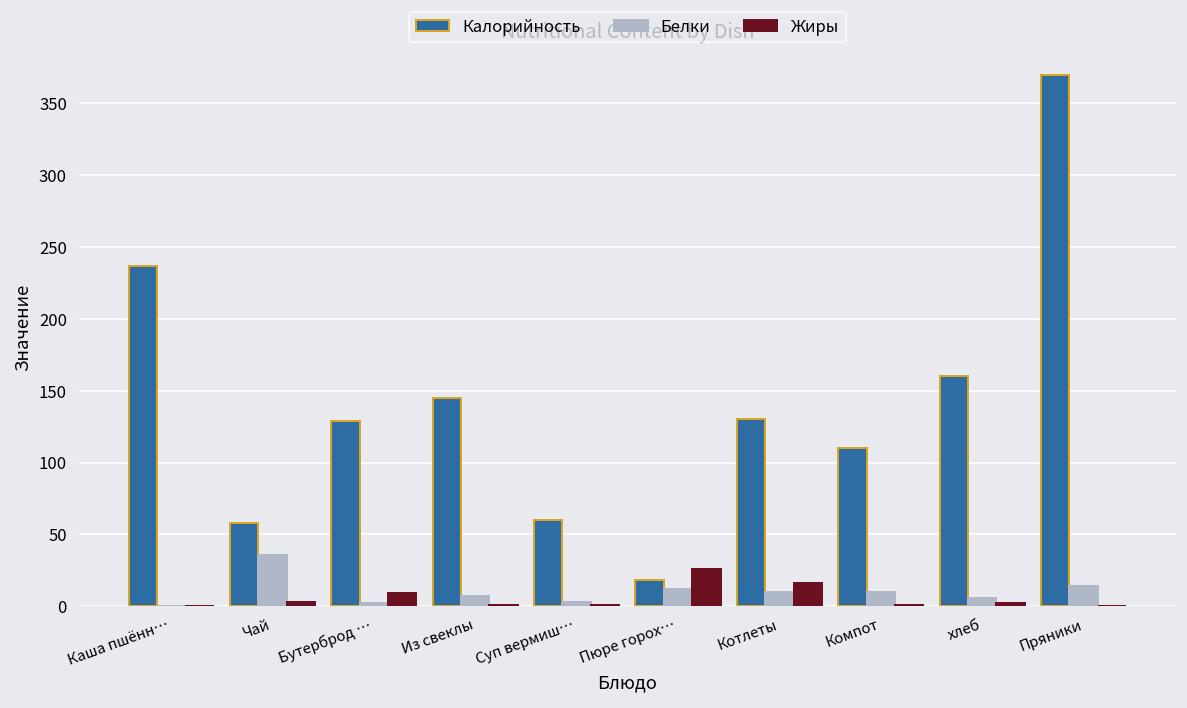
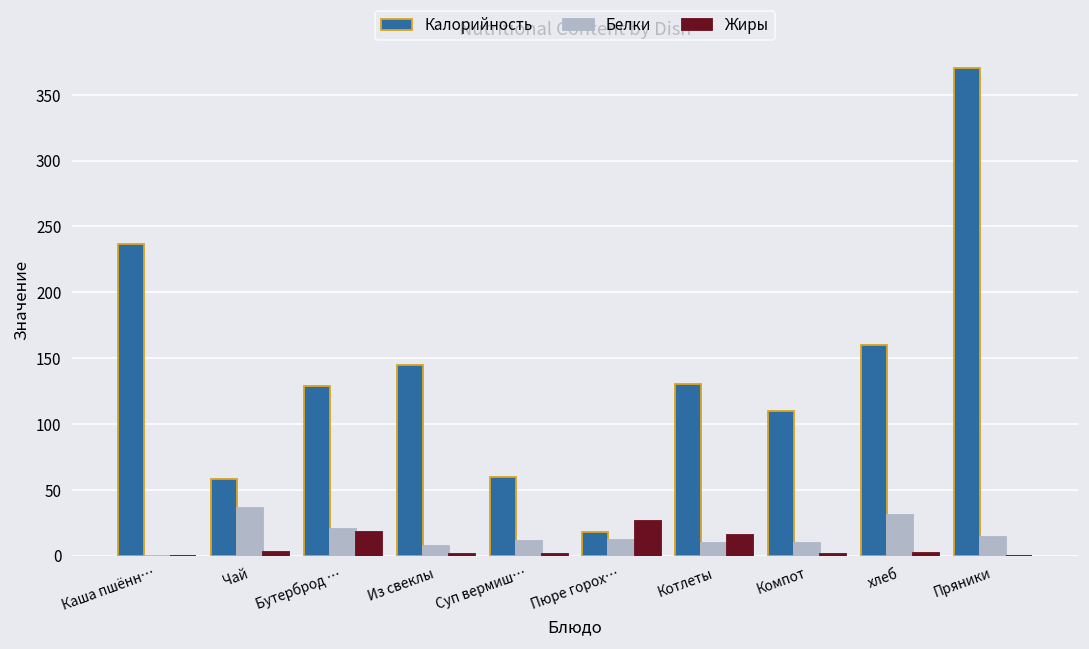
Белки, Бутерброд …: 2 -> 20
Жиры, Бутерброд …: 9 -> 18
Белки, Суп вермиш…: 3 -> 11
Белки, хлеб: 6 -> 31
